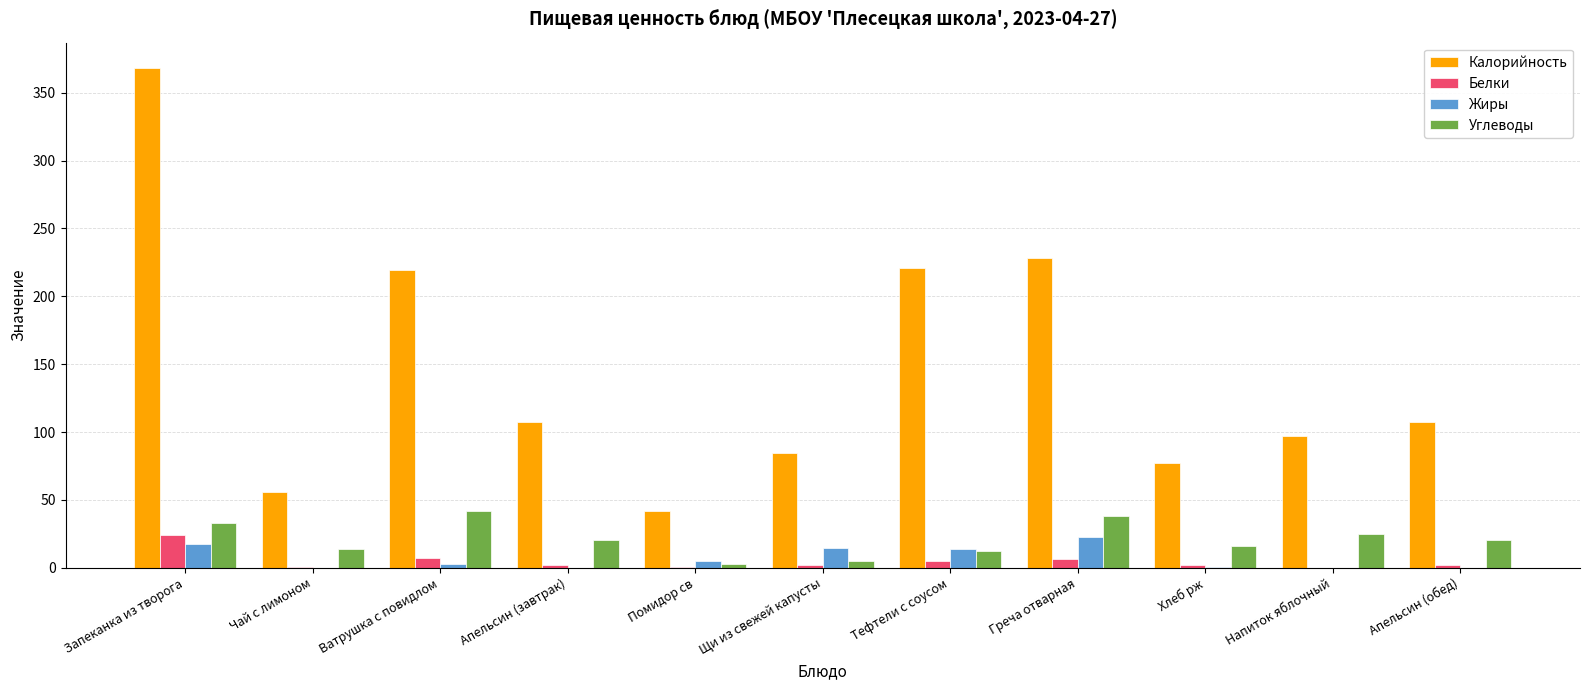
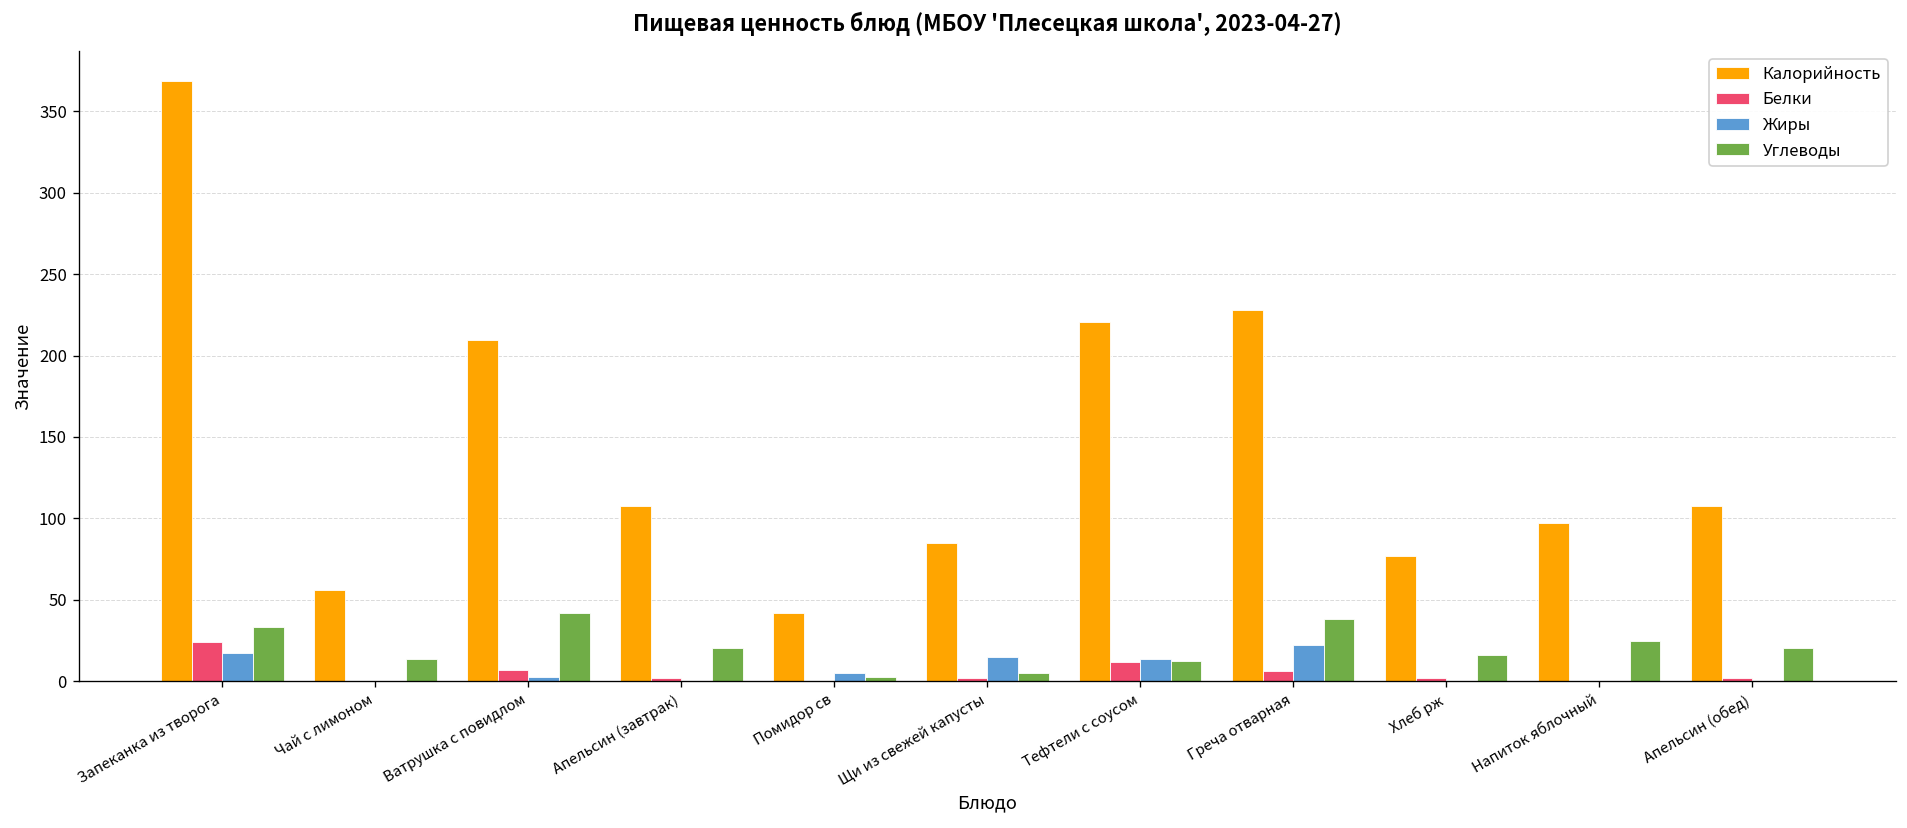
Калорийность, Ватрушка с повидлом: 219 -> 209
Белки, Тефтели с соусом: 5 -> 12
